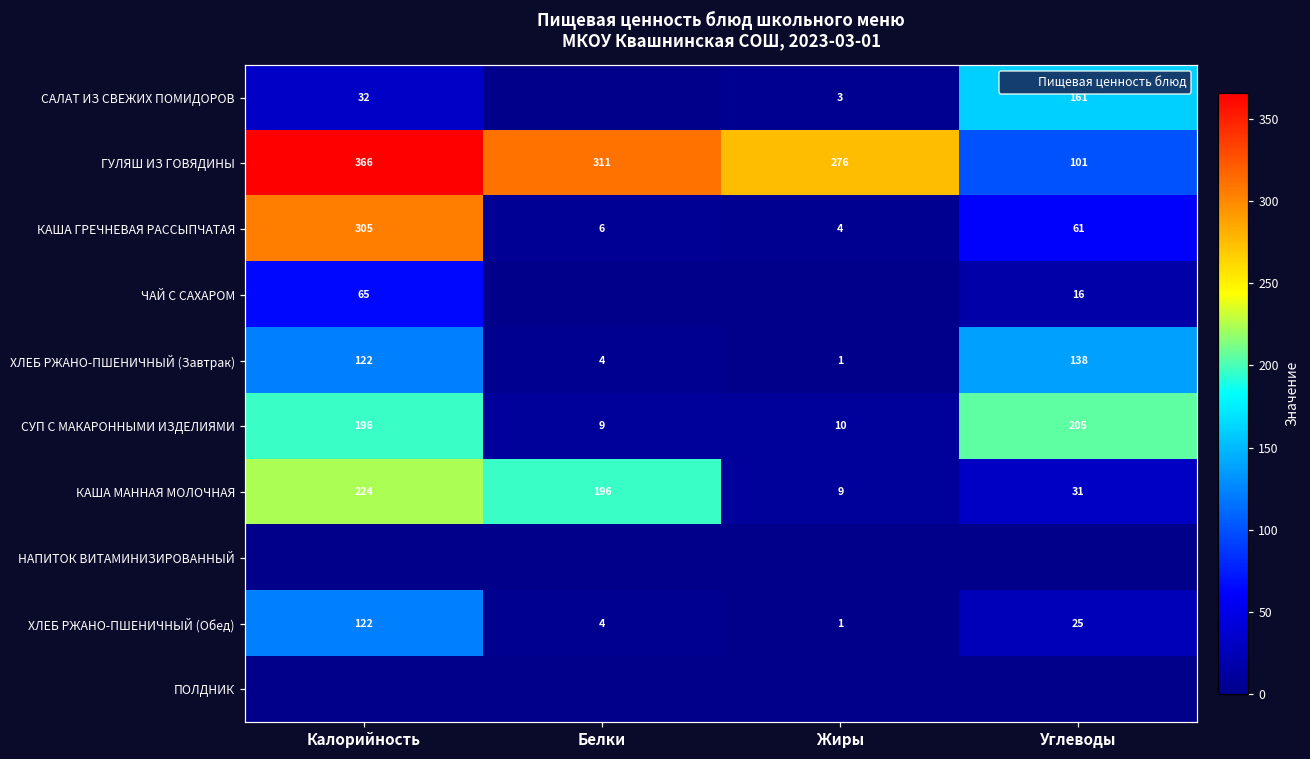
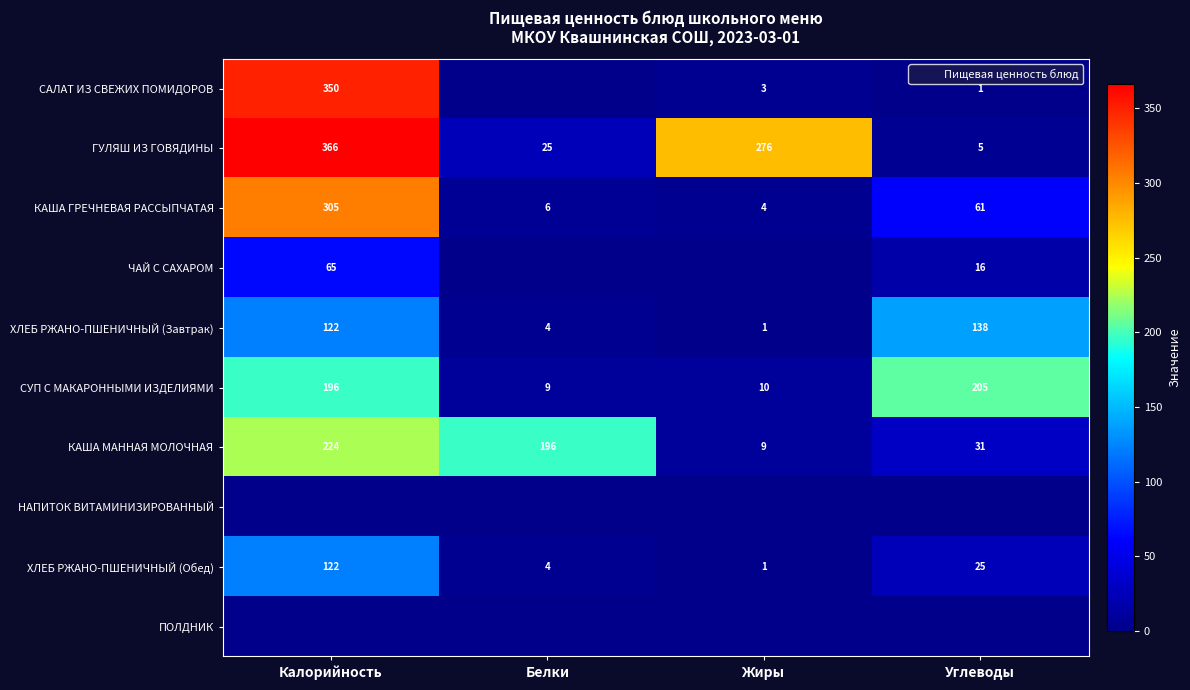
САЛАТ ИЗ СВЕЖИХ ПОМИДОРОВ, Калорийность: 32 -> 350
САЛАТ ИЗ СВЕЖИХ ПОМИДОРОВ, Углеводы: 161 -> 1
ГУЛЯШ ИЗ ГОВЯДИНЫ, Белки: 311 -> 25
ГУЛЯШ ИЗ ГОВЯДИНЫ, Углеводы: 101 -> 5
